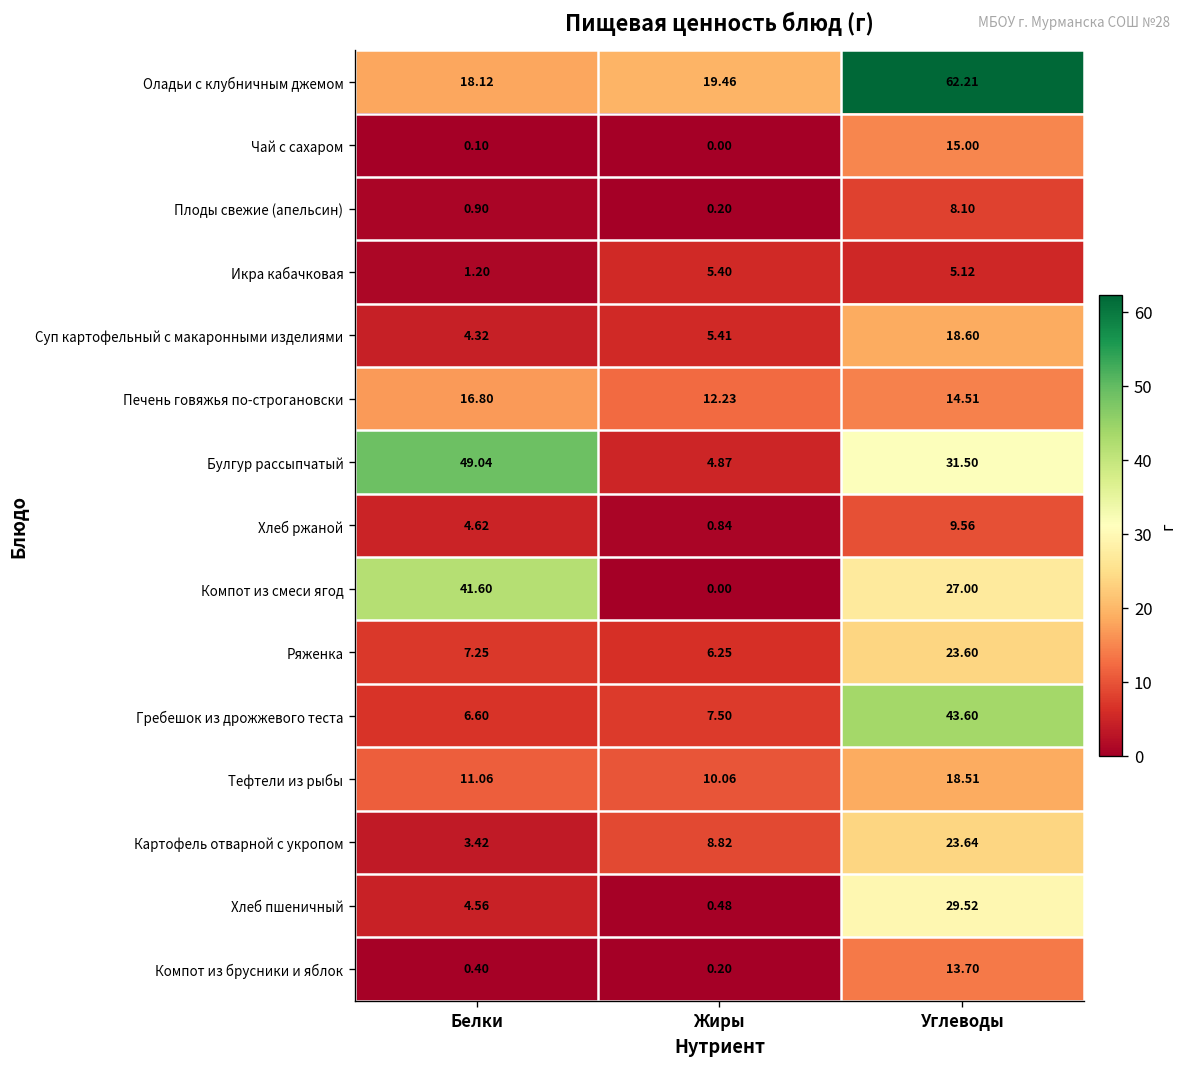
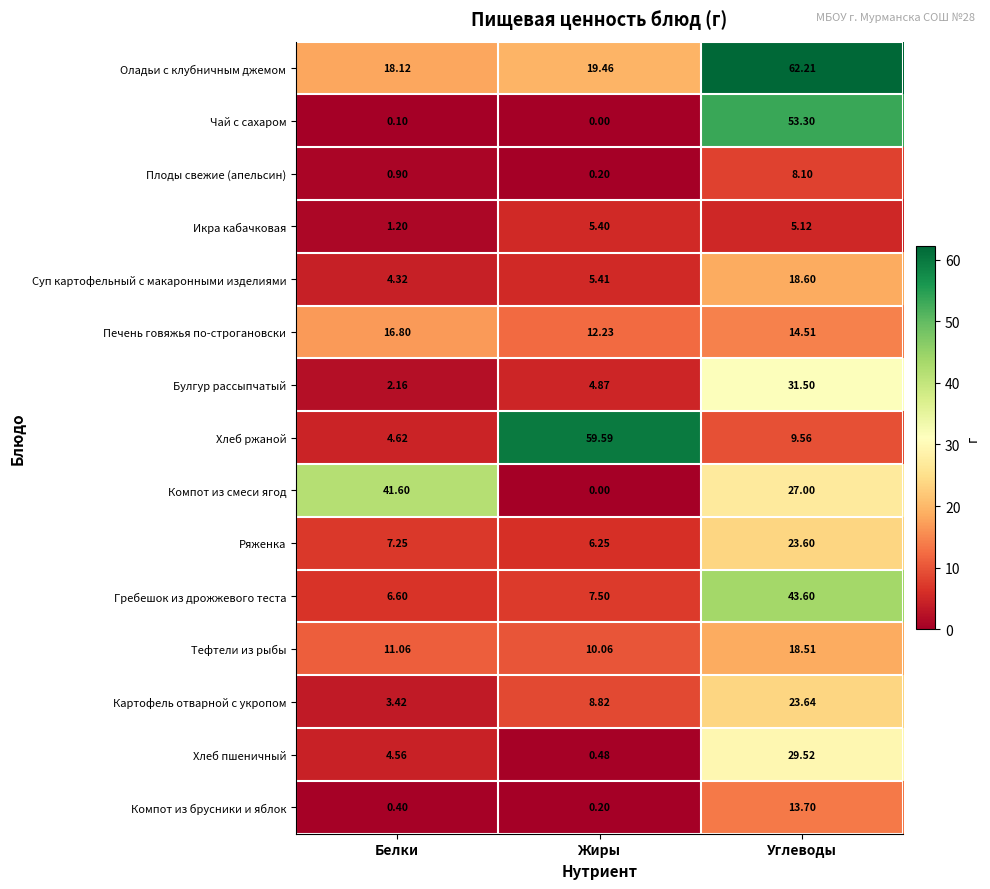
Чай с сахаром, Углеводы: 15.00 -> 53.30
Булгур рассыпчатый, Белки: 49.04 -> 2.16
Хлеб ржаной, Жиры: 0.84 -> 59.59
